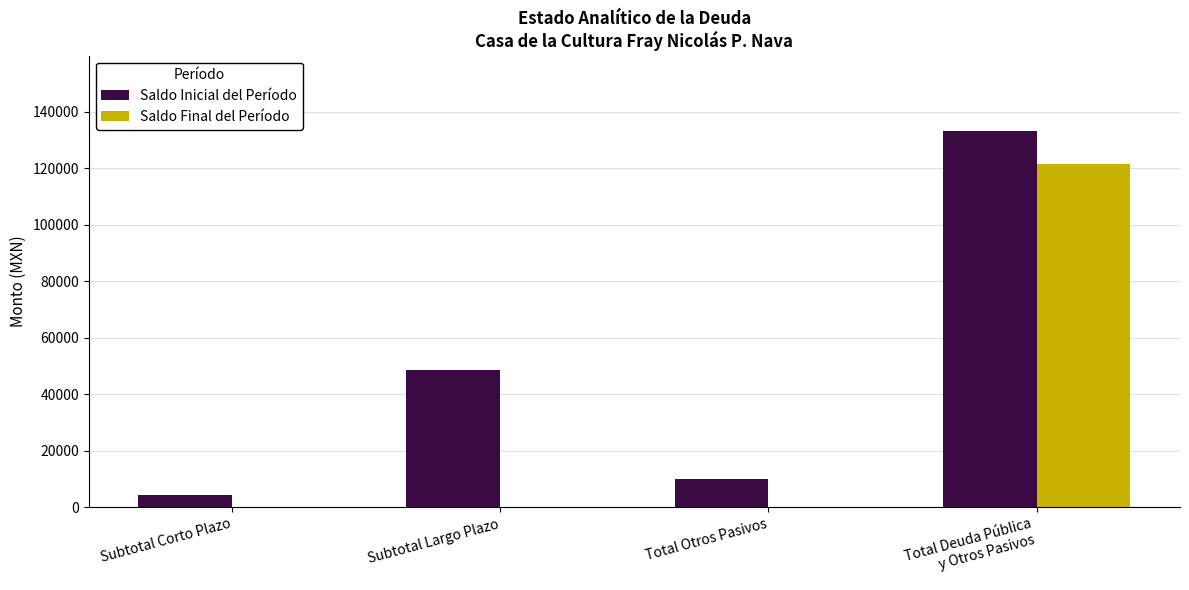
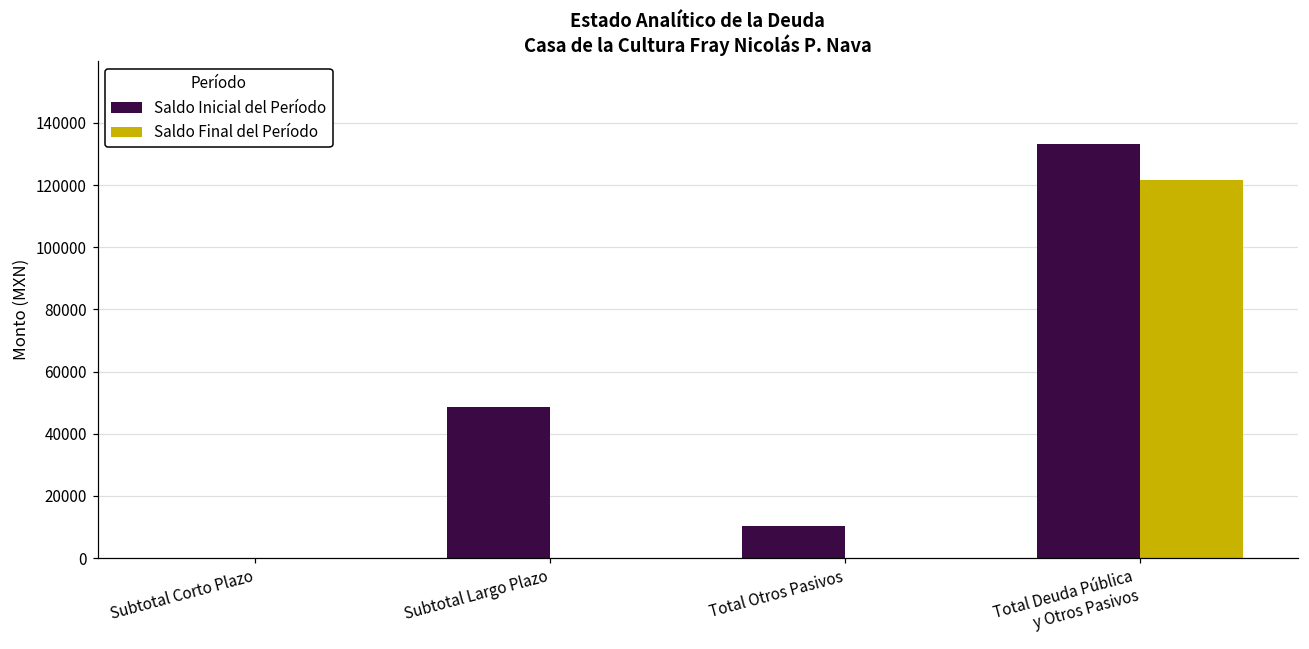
Saldo Inicial del Período, Subtotal Corto Plazo: 4000 -> 0
